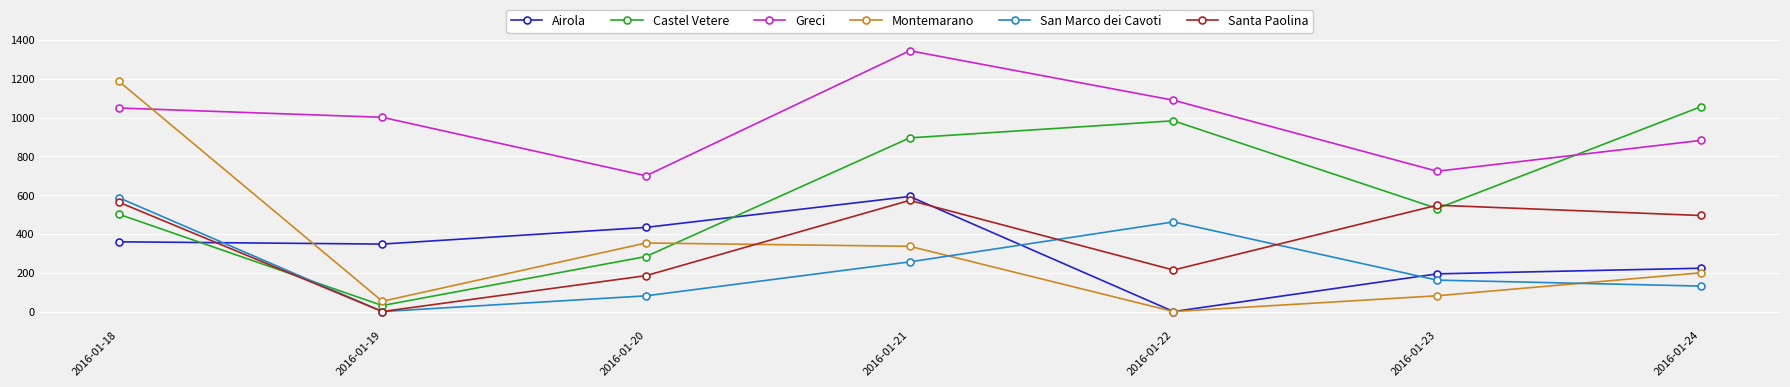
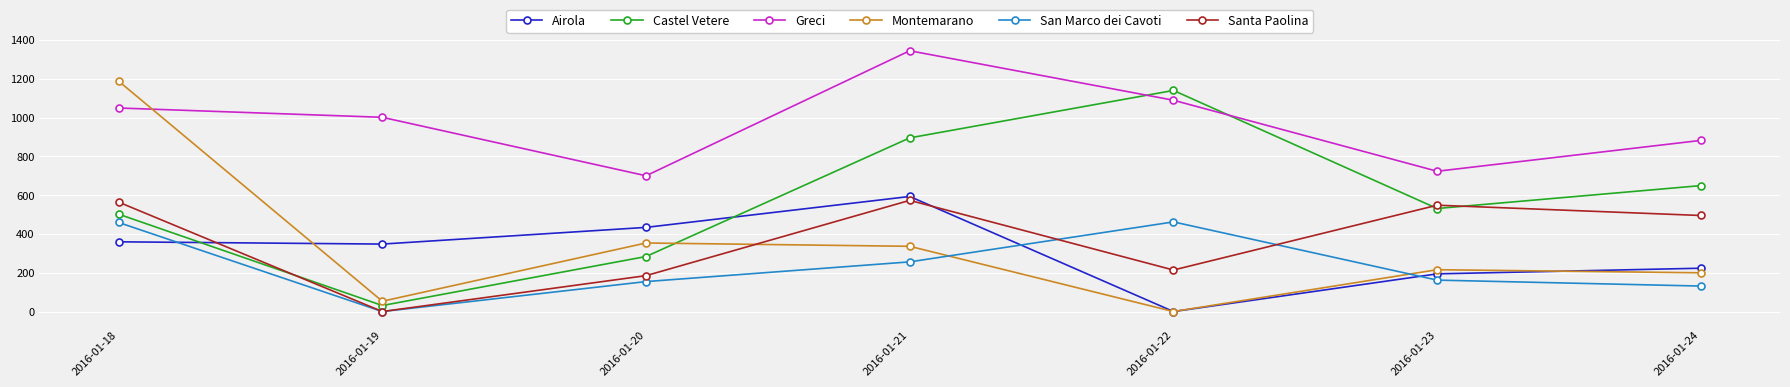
San Marco dei Cavoti, 2016-01-18: 590 -> 460
San Marco dei Cavoti, 2016-01-20: 80 -> 150
Castel Vetere, 2016-01-22: 980 -> 1140
Montemarano, 2016-01-23: 80 -> 220
Castel Vetere, 2016-01-24: 1060 -> 650
